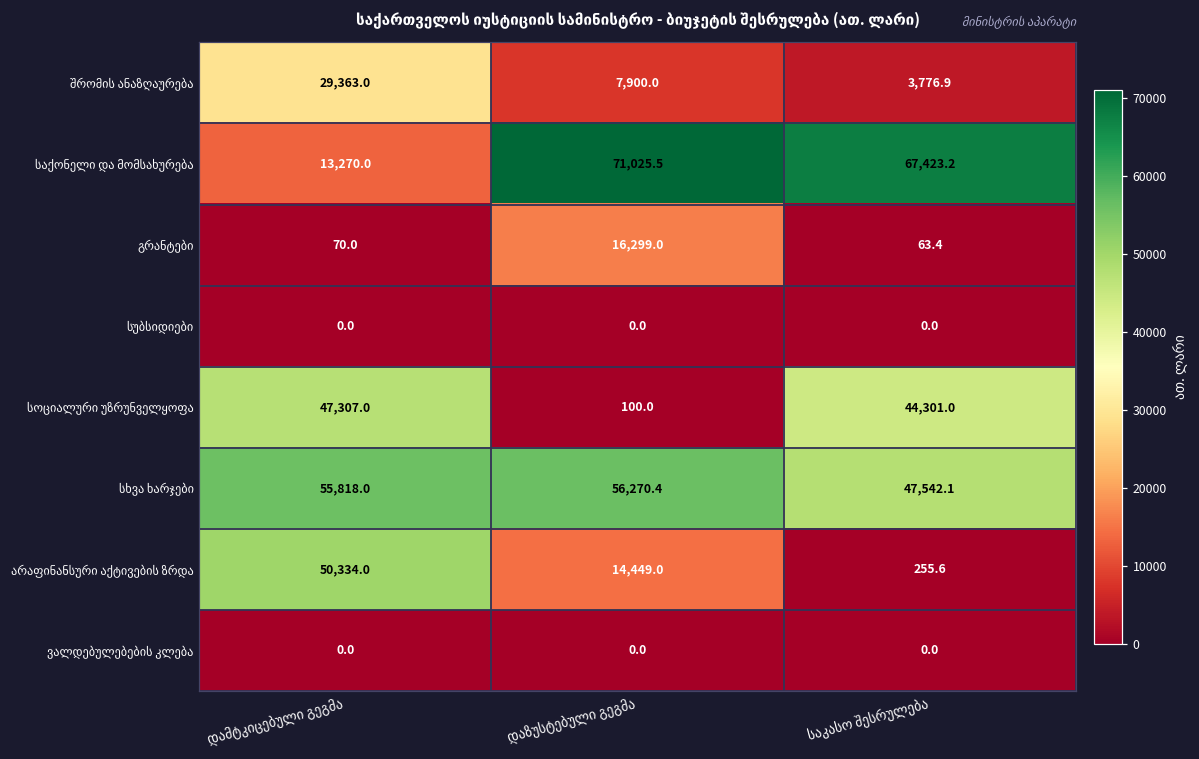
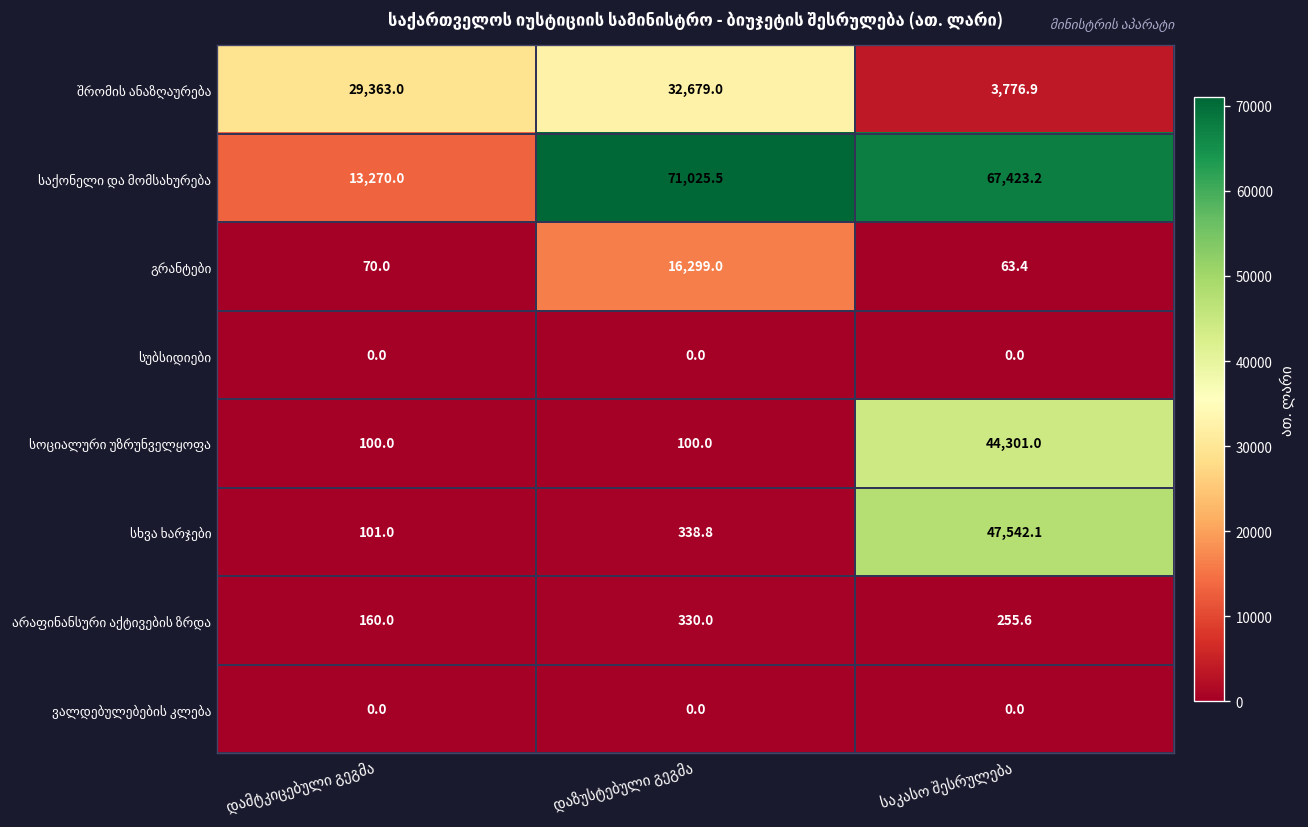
შრომის ანაზღაურება, დაზუსტებული გეგმა: 7,900.0 -> 32,679.0
სოციალური უზრუნველყოფა, დამტკიცებული გეგმა: 47,307.0 -> 100.0
სხვა ხარჯები, დამტკიცებული გეგმა: 55,818.0 -> 101.0
სხვა ხარჯები, დაზუსტებული გეგმა: 56,270.4 -> 338.8
არაფინანსური აქტივების ზრდა, დამტკიცებული გეგმა: 50,334.0 -> 160.0
არაფინანსური აქტივების ზრდა, დაზუსტებული გეგმა: 14,449.0 -> 330.0
